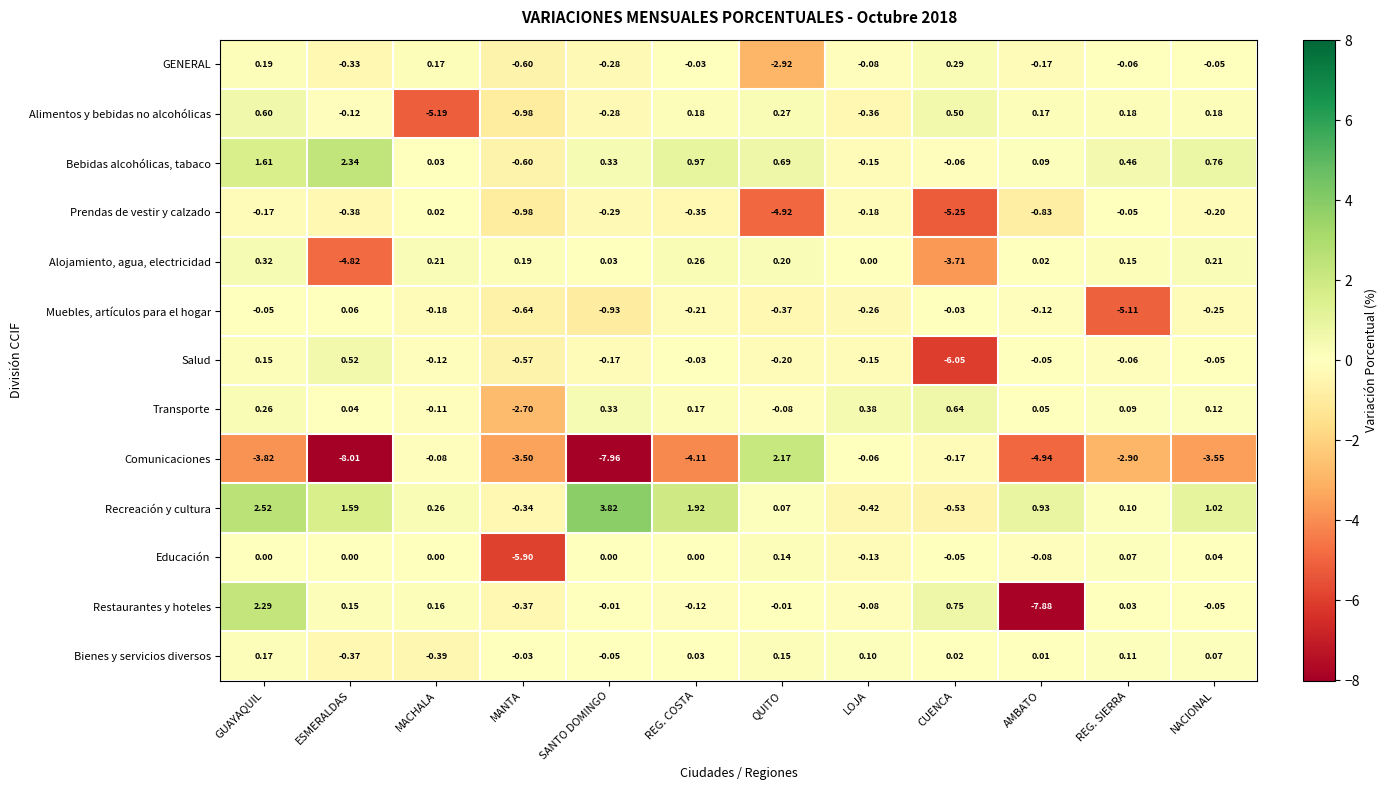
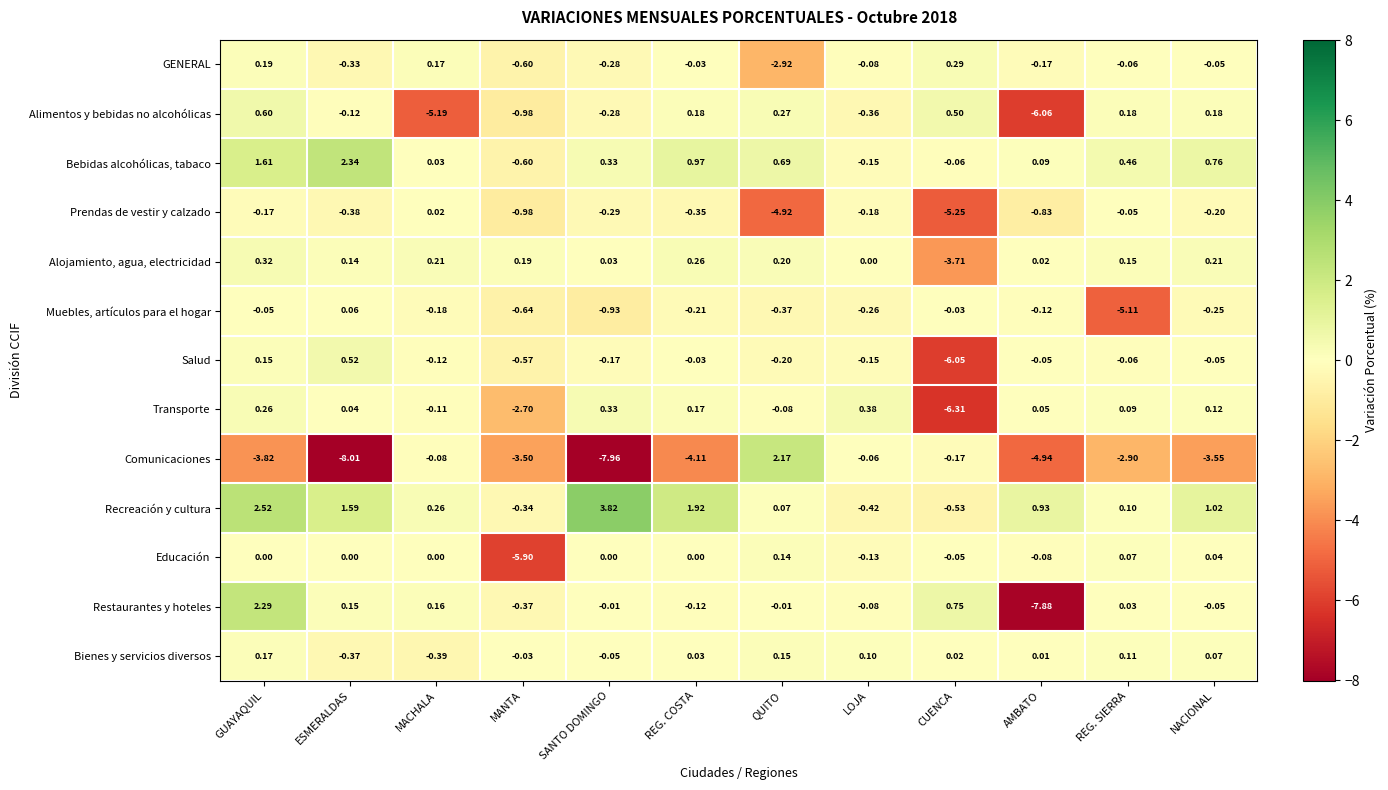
Alimentos y bebidas no alcohólicas, AMBATO: 0.17 -> -6.06
Alojamiento, agua, electricidad, ESMERALDAS: -4.82 -> 0.14
Transporte, CUENCA: 0.64 -> -6.31
